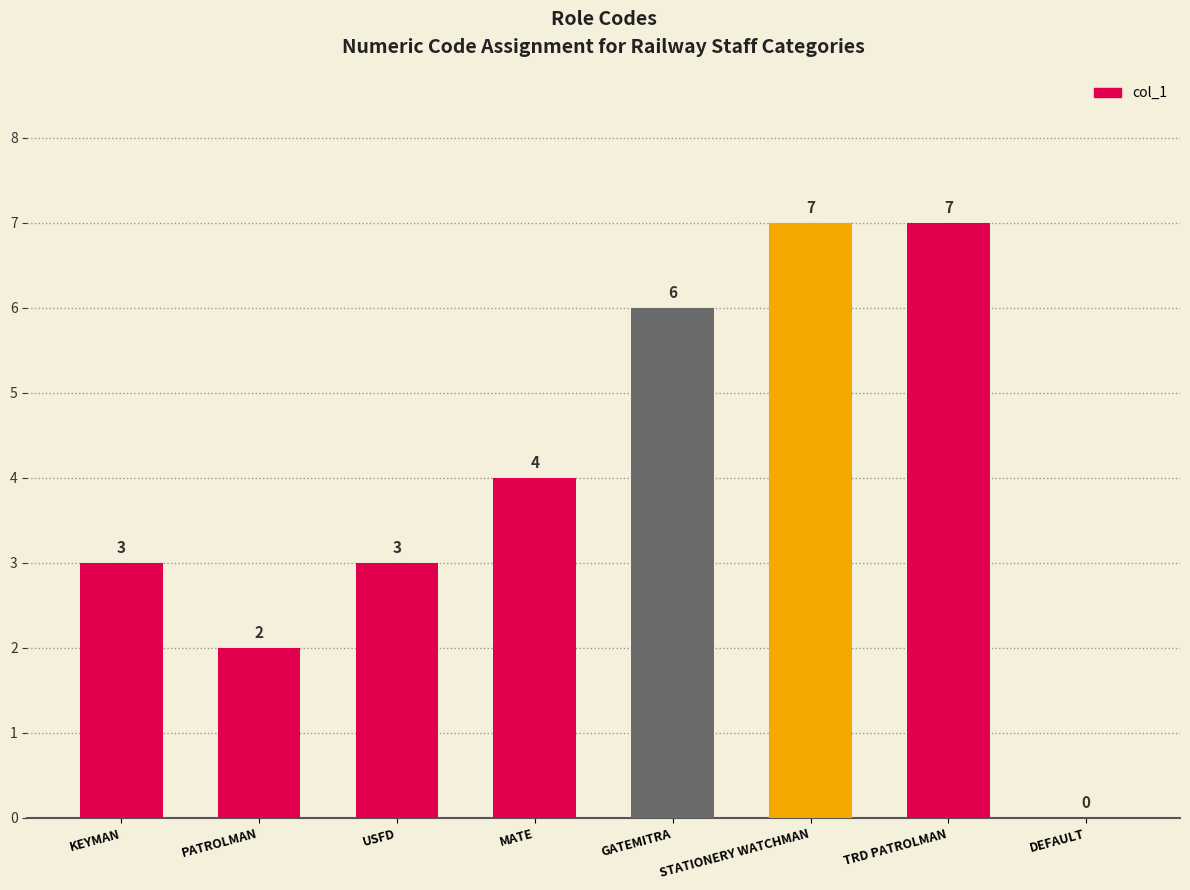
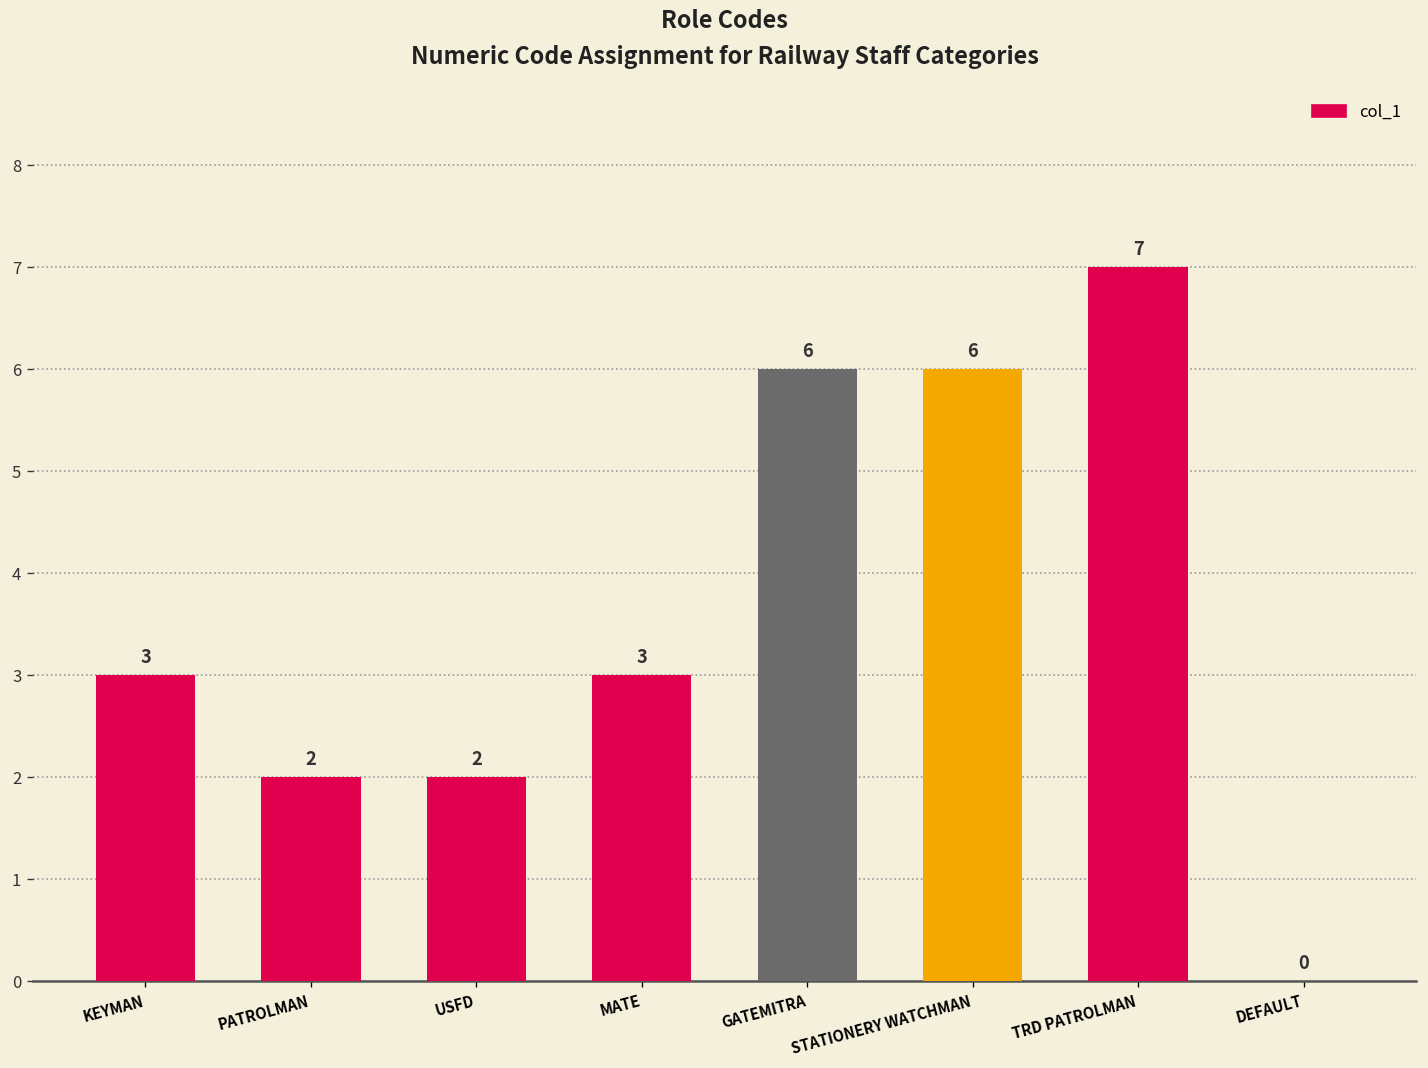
USFD: 3 -> 2
MATE: 4 -> 3
STATIONERY WATCHMAN: 7 -> 6
